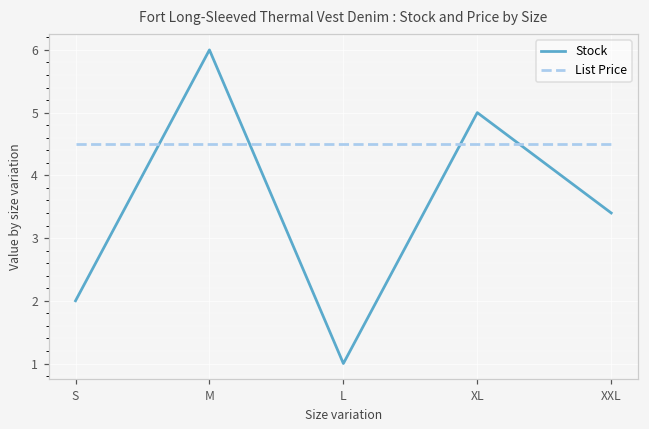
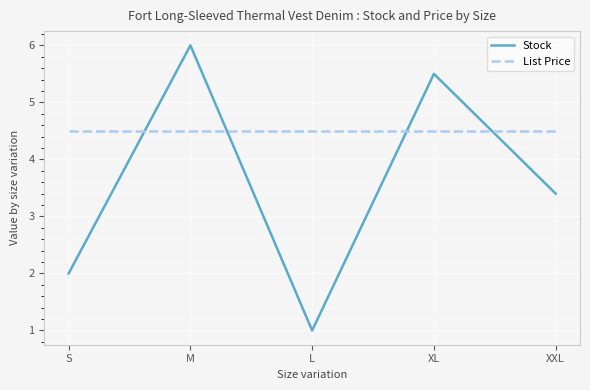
Stock, XL: 5.0 -> 5.5
